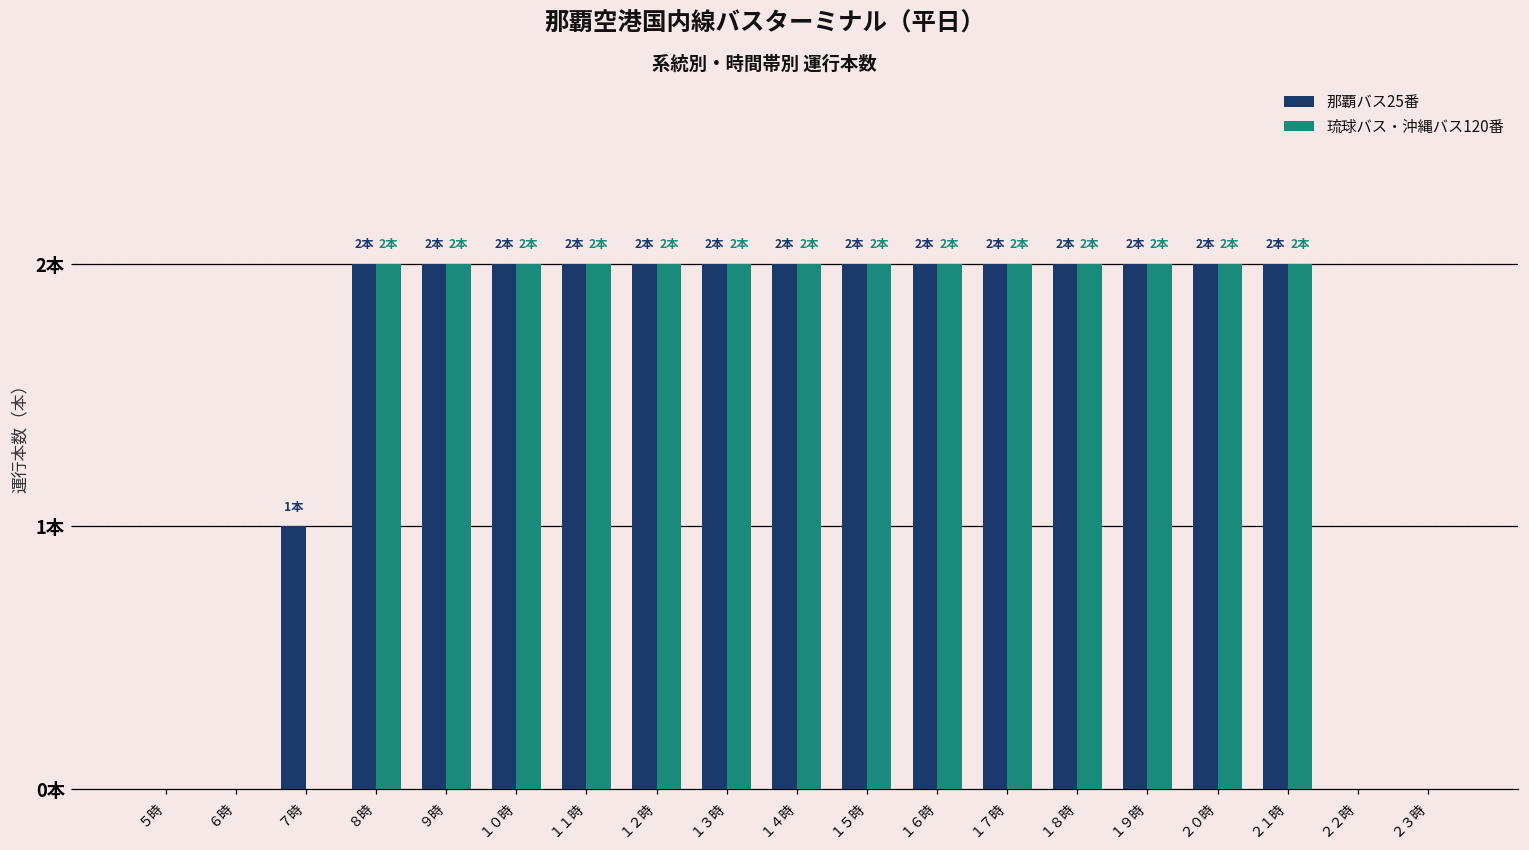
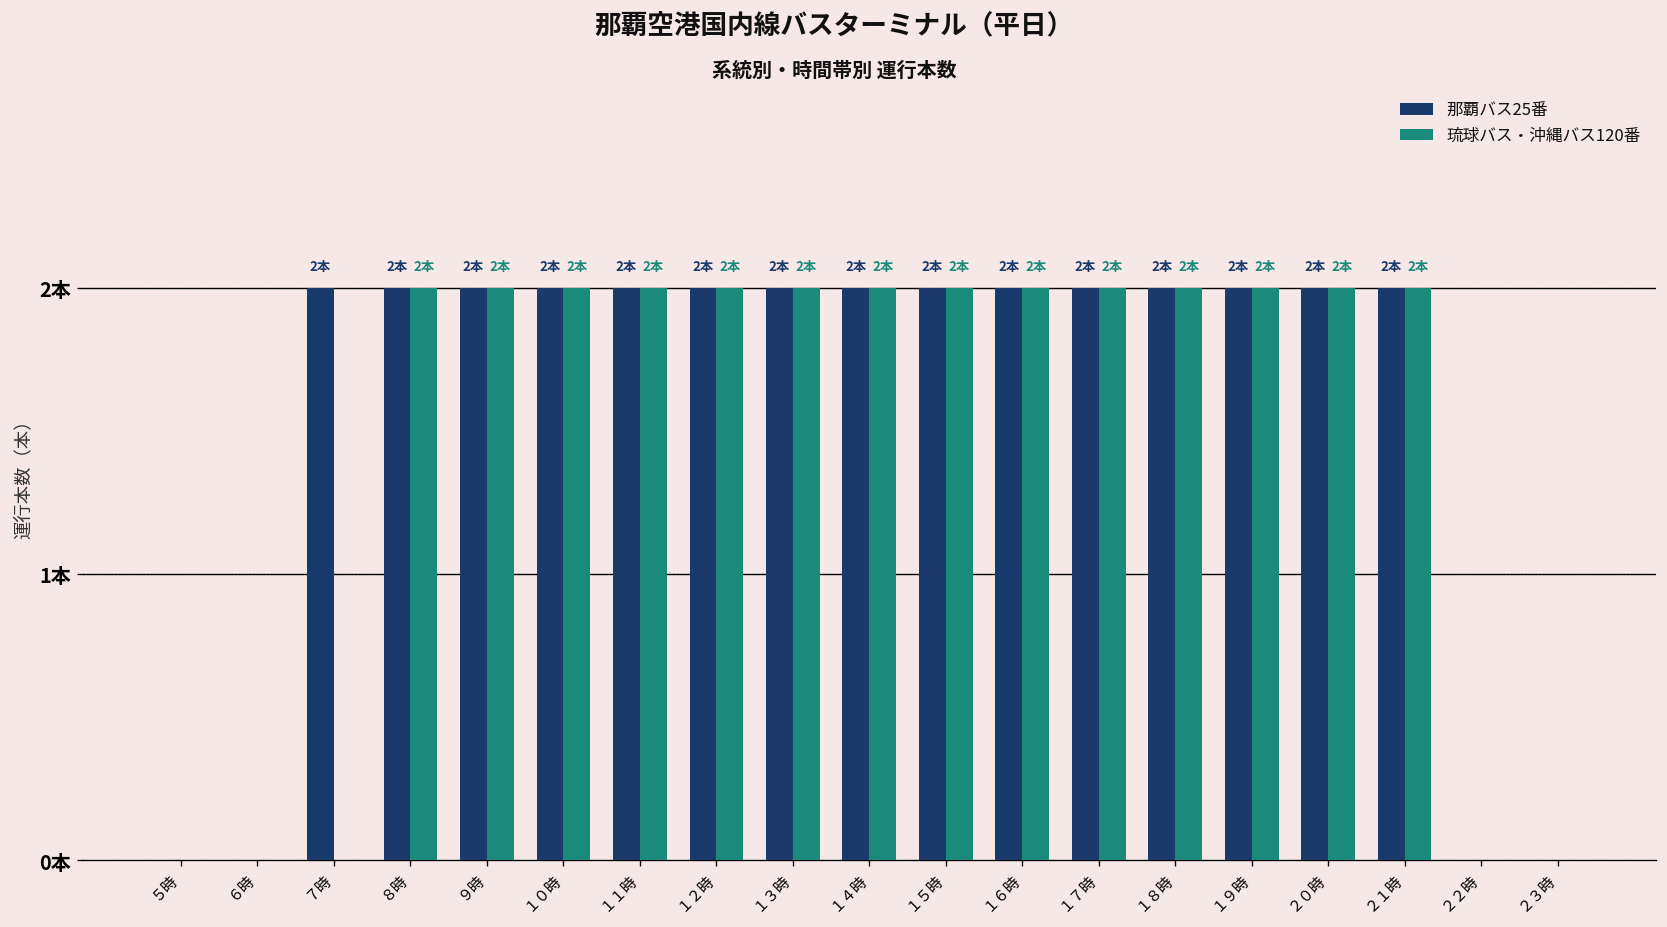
那覇バス25番, ７時: 1本 -> 2本
